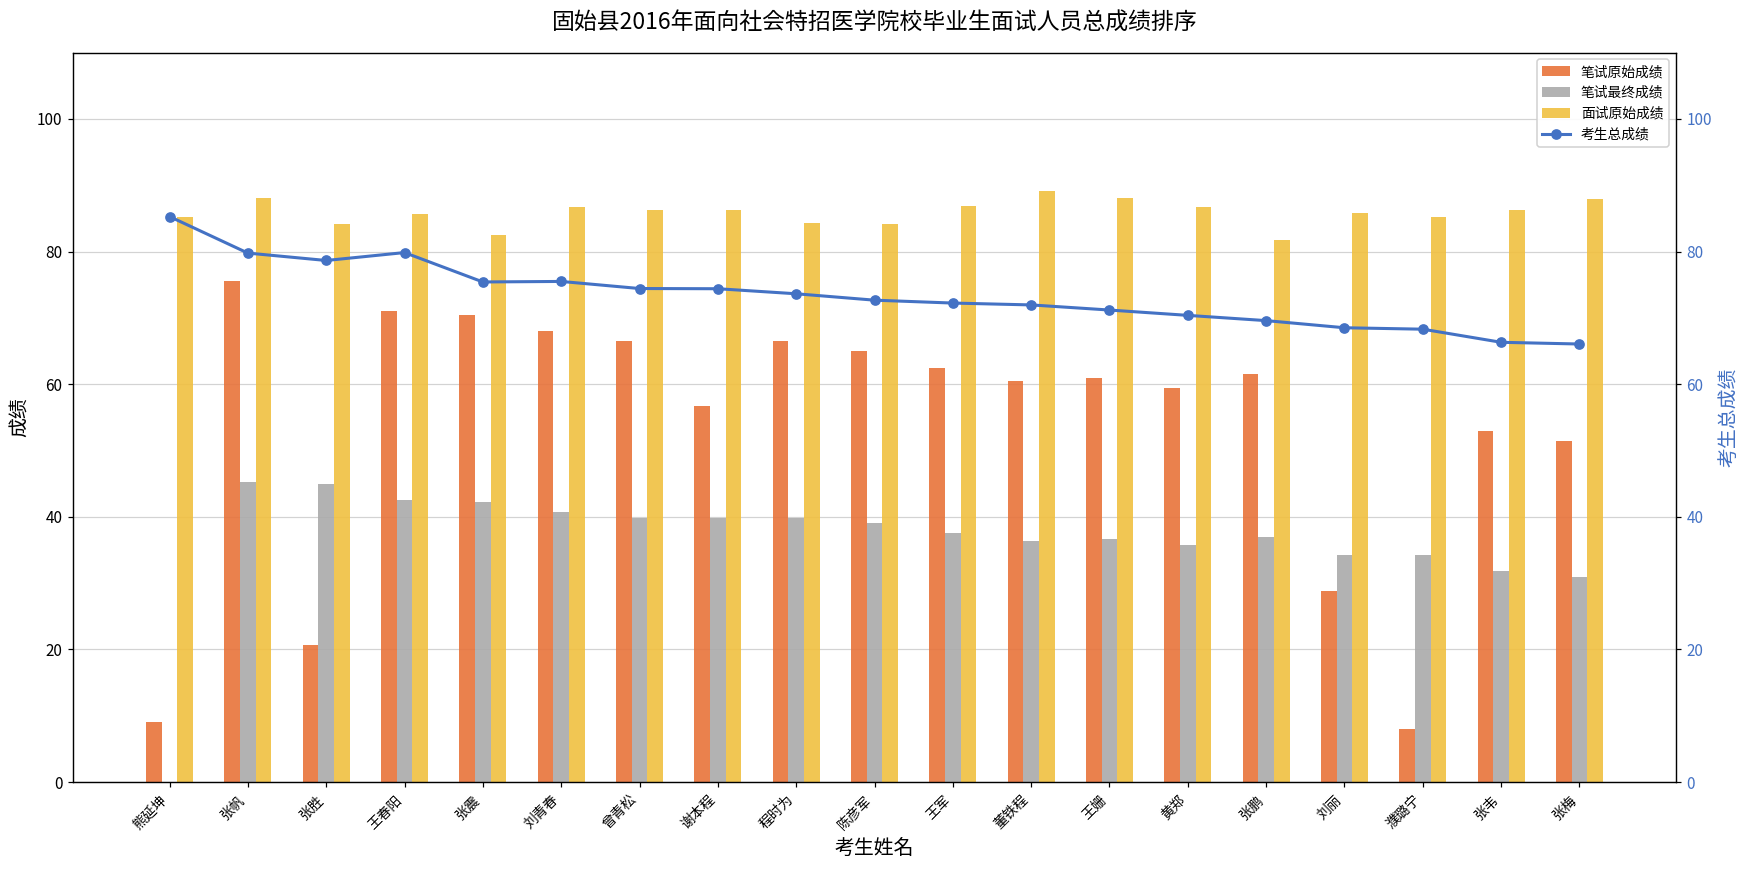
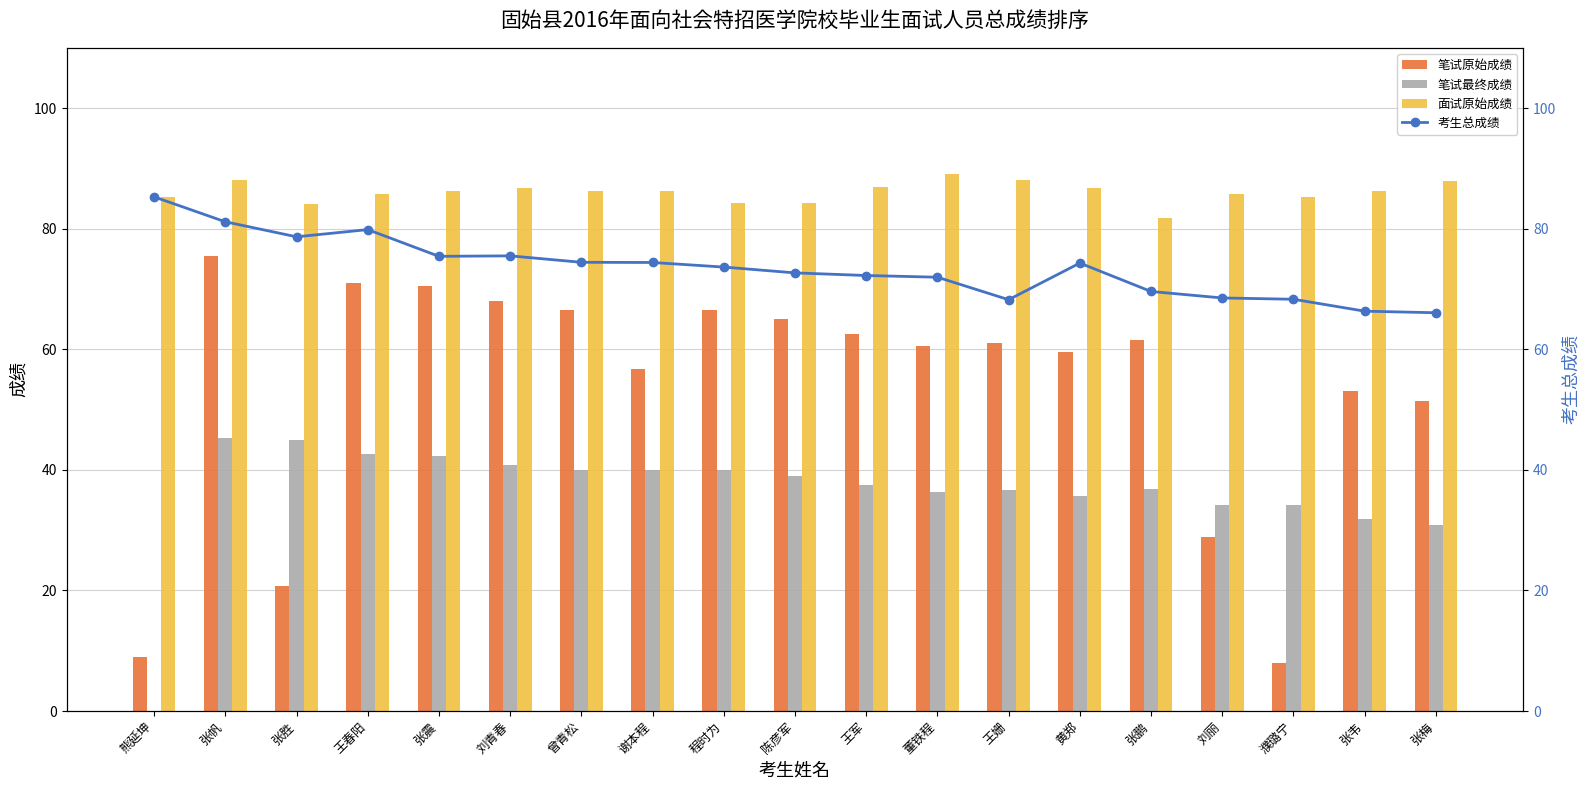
面试原始成绩, 张震: 82 -> 86
考生总成绩, 张帆: 80 -> 81
考生总成绩, 王姗: 71 -> 68
考生总成绩, 黄郑: 70 -> 74
